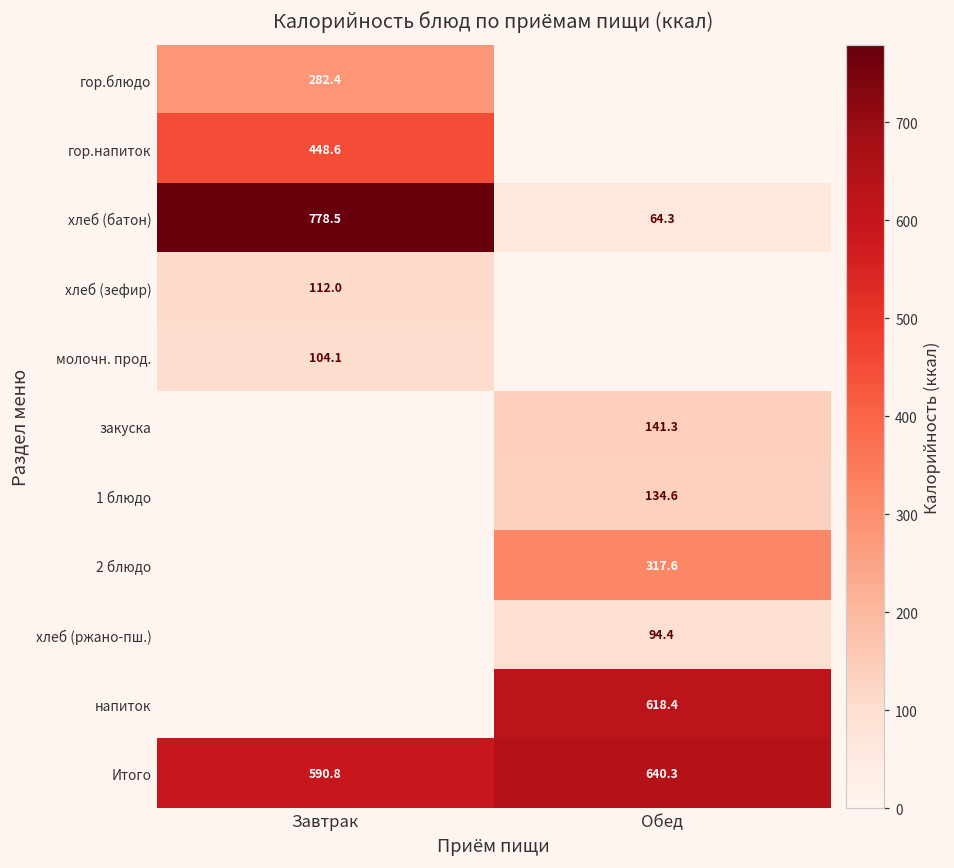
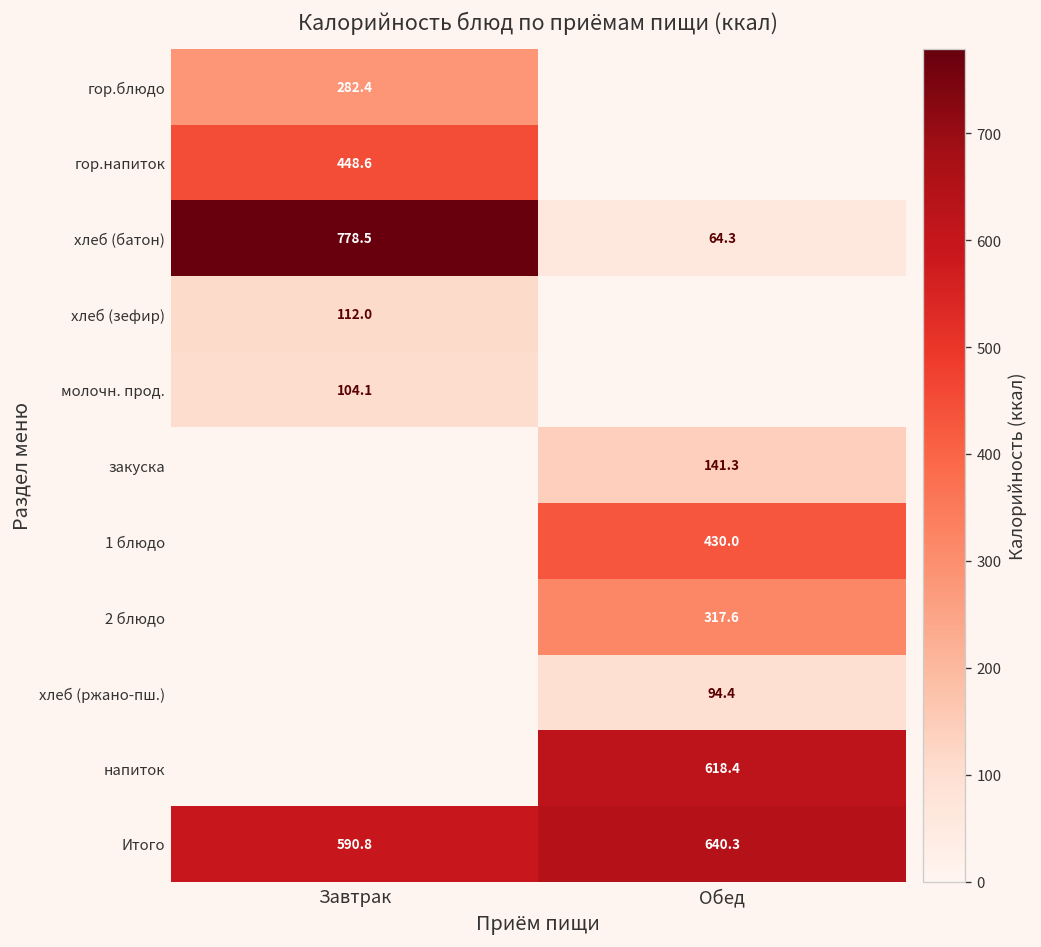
1 блюдо, Обед: 134.6 -> 430.0
